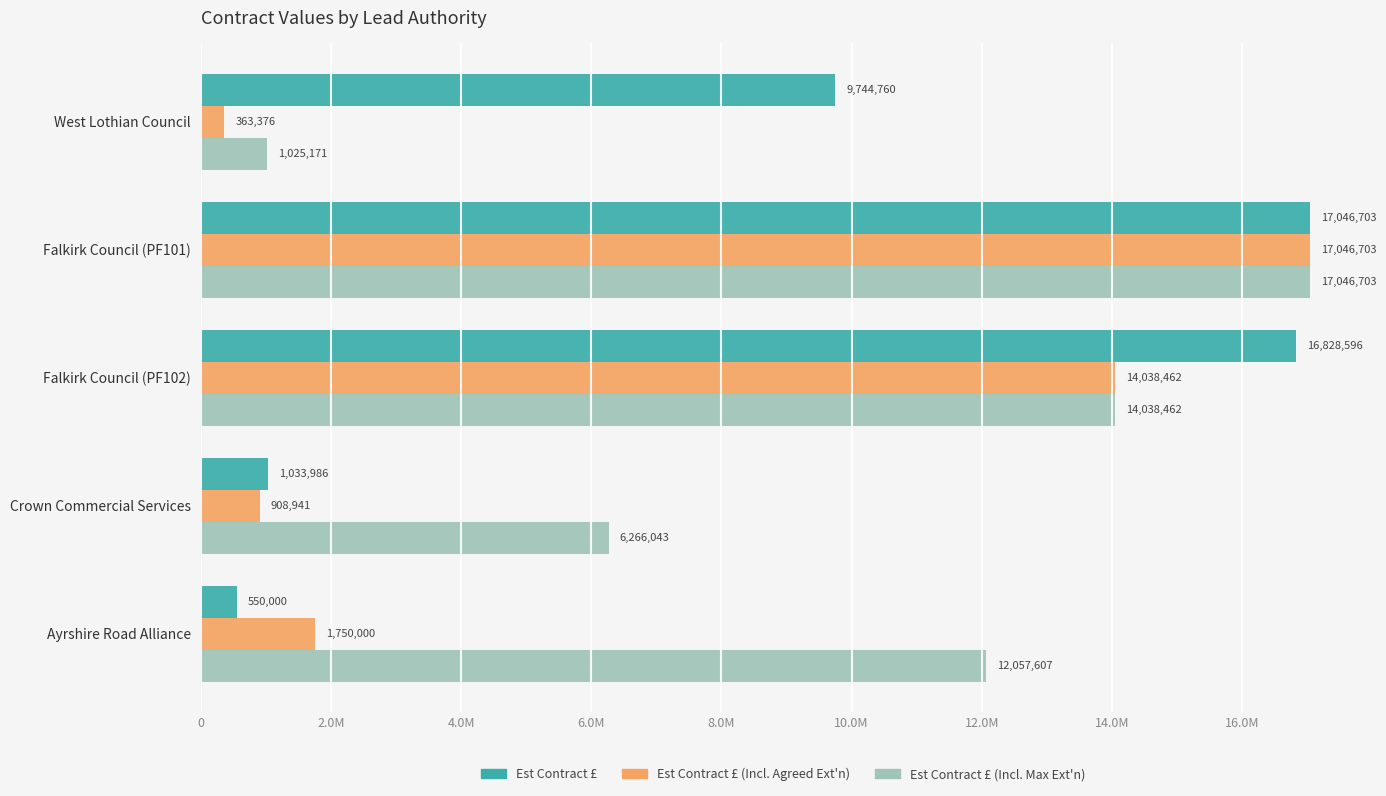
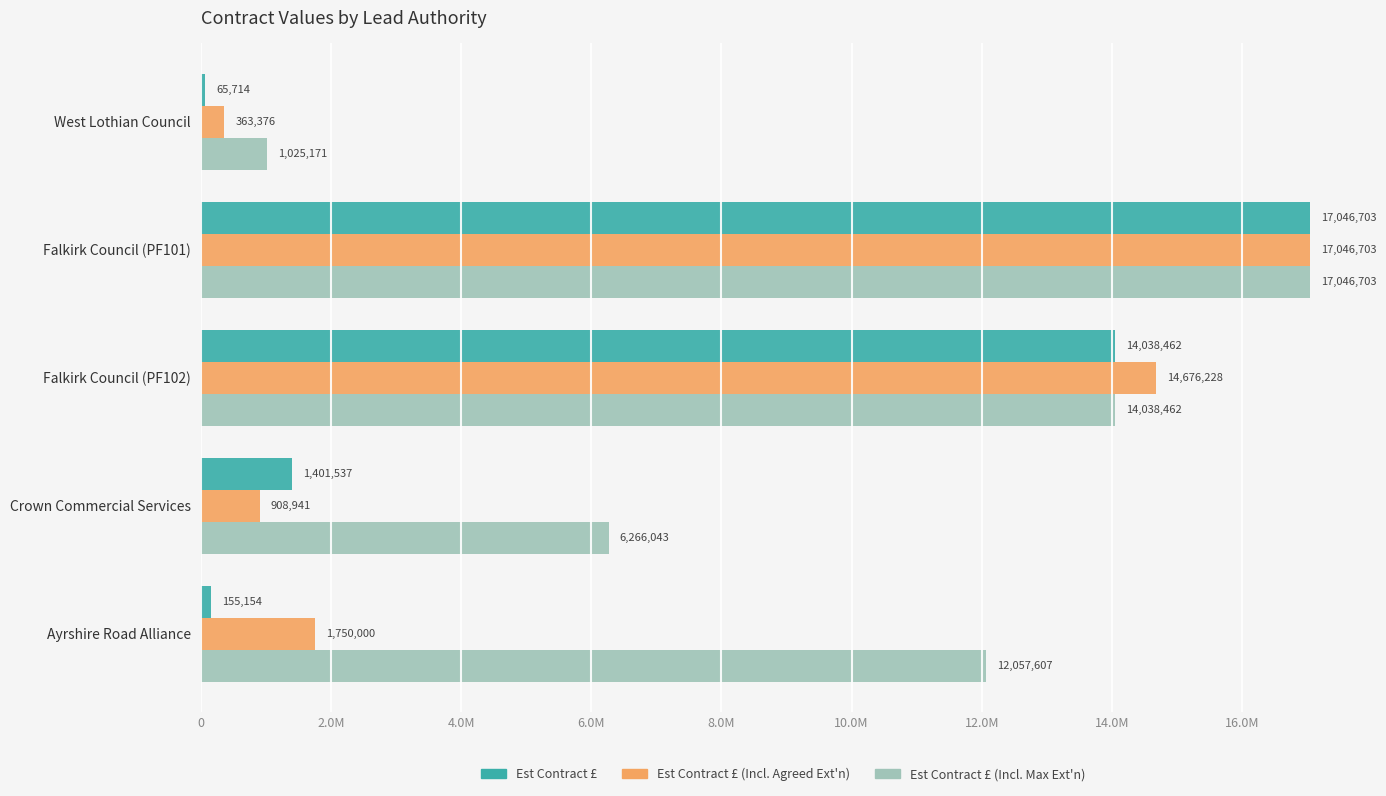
Est Contract £, West Lothian Council: 9,744,760 -> 65,714
Est Contract £, Falkirk Council (PF102): 16,828,596 -> 14,038,462
Est Contract £ (Incl. Agreed Ext'n), Falkirk Council (PF102): 14,038,462 -> 14,676,228
Est Contract £, Crown Commercial Services: 1,033,986 -> 1,401,537
Est Contract £, Ayrshire Road Alliance: 550,000 -> 155,154
